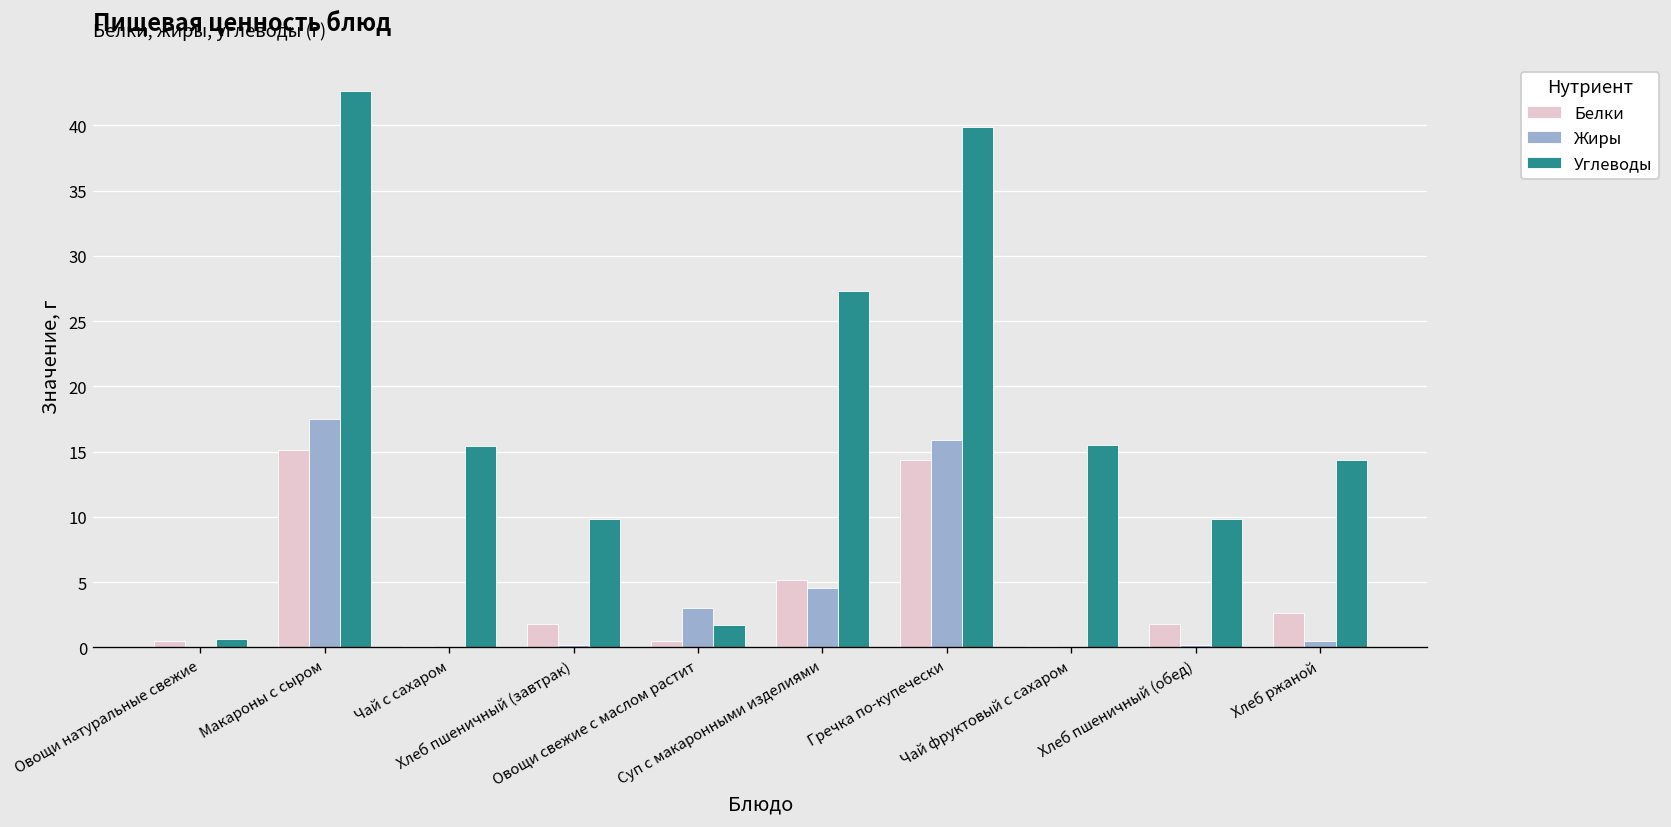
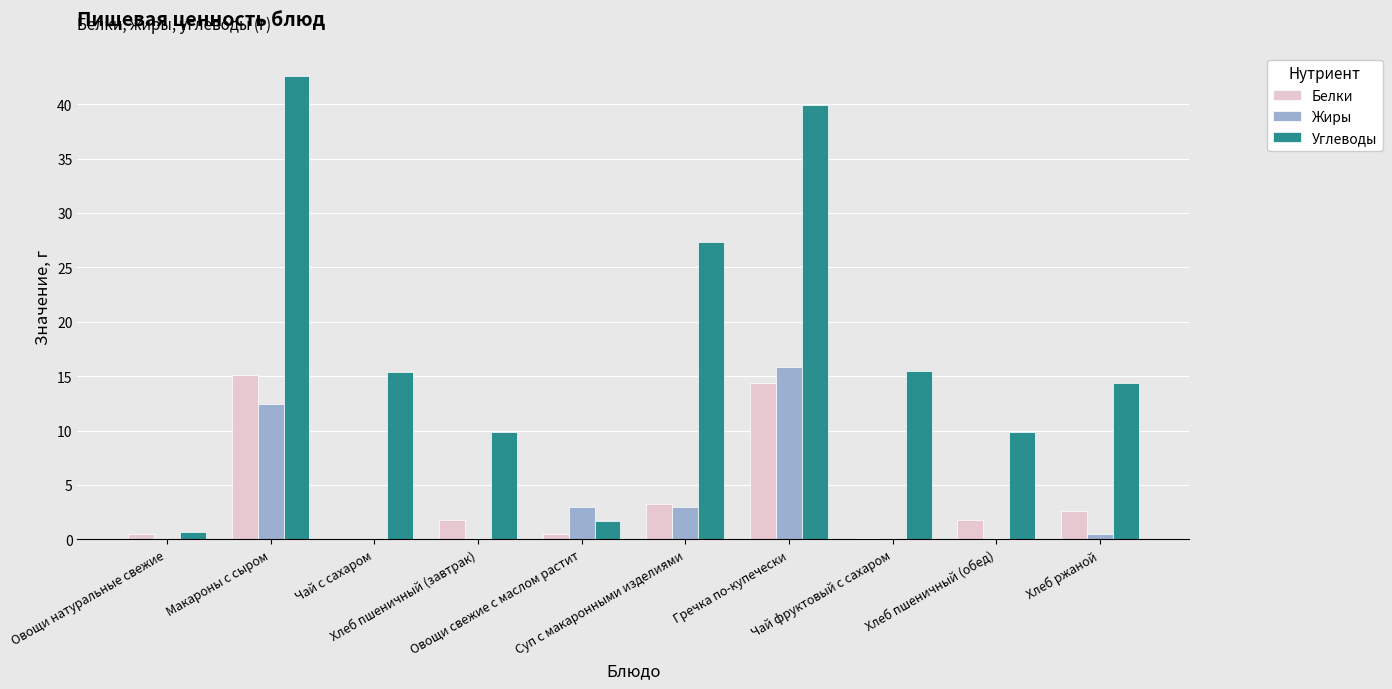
Жиры, Макароны с сыром: 17.5 -> 12.4
Белки, Суп с макаронными изделиями: 5.2 -> 3.2
Жиры, Суп с макаронными изделиями: 4.6 -> 3.0
